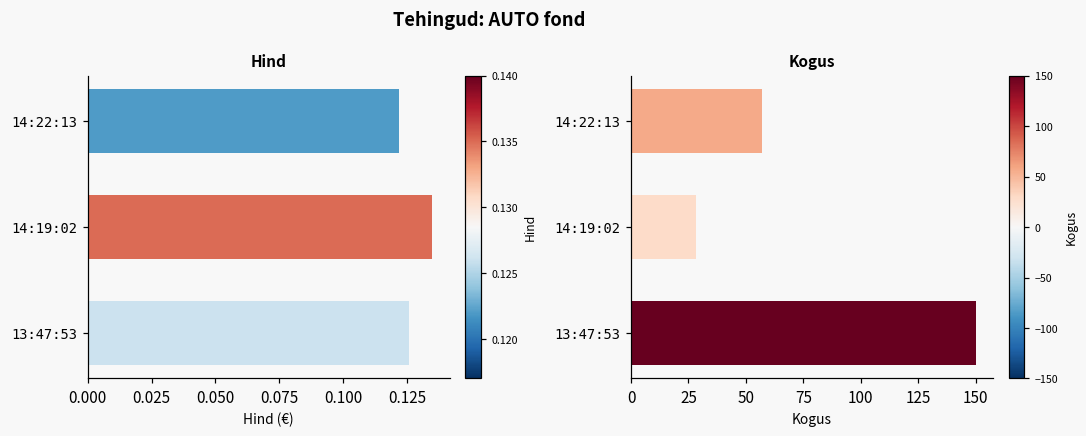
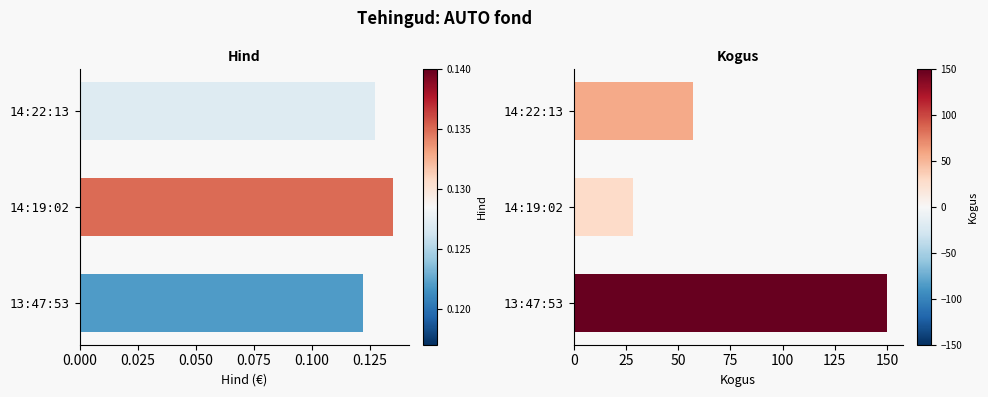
Hind, 14:22:13: 0.122 -> 0.127
Hind, 13:47:53: 0.126 -> 0.122
